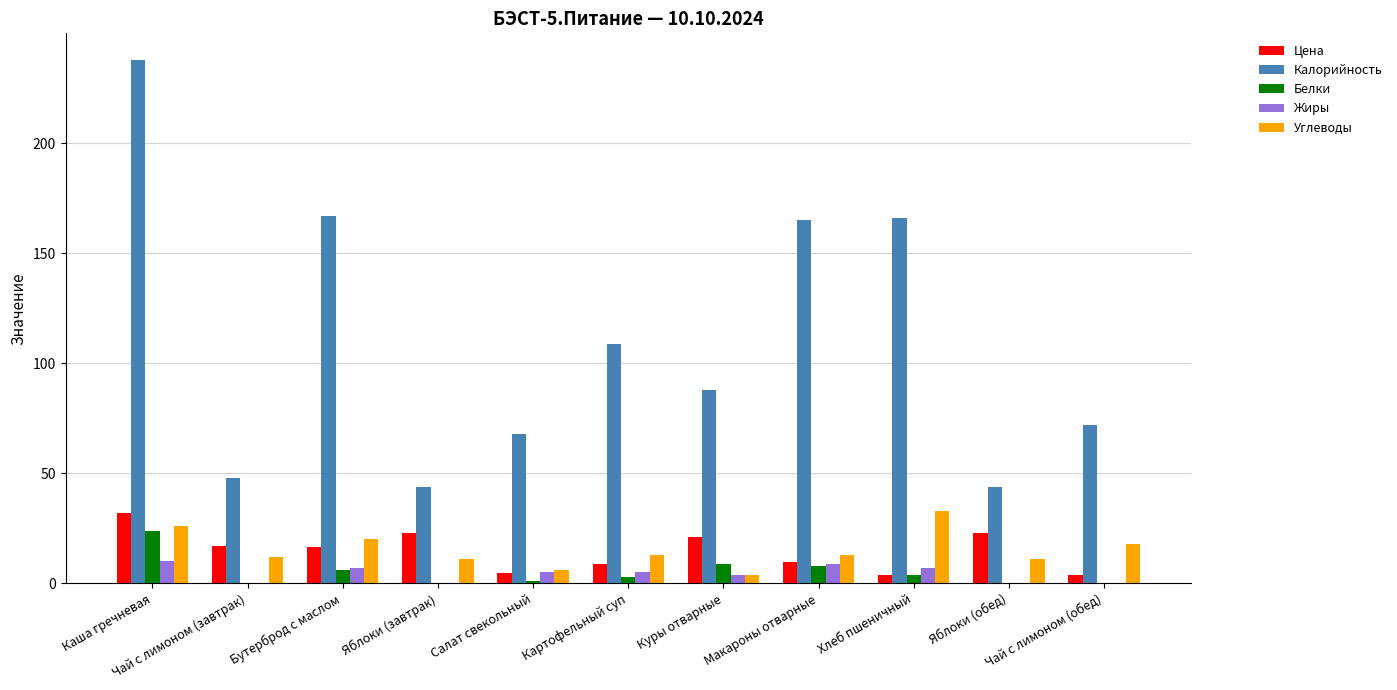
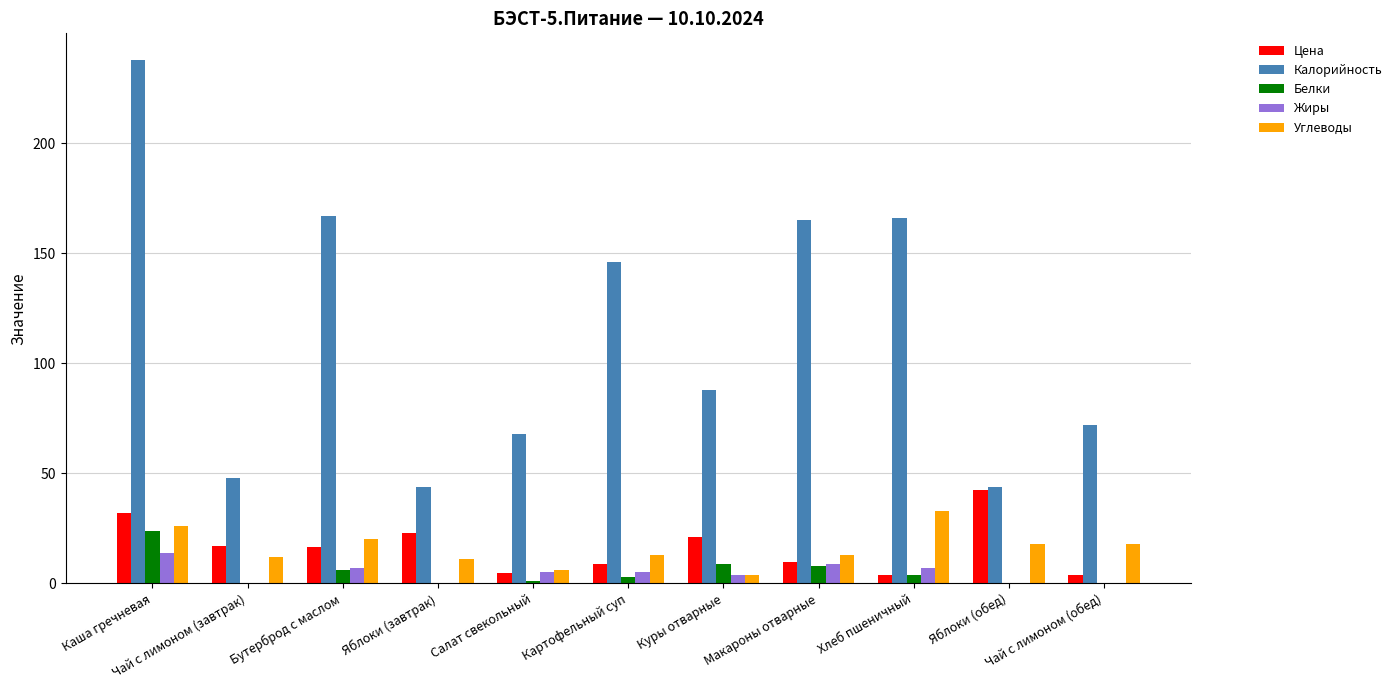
Жиры, Каша гречневая: 10 -> 14
Калорийность, Картофельный суп: 109 -> 146
Цена, Яблоки (обед): 23 -> 43
Углеводы, Яблоки (обед): 11 -> 18
